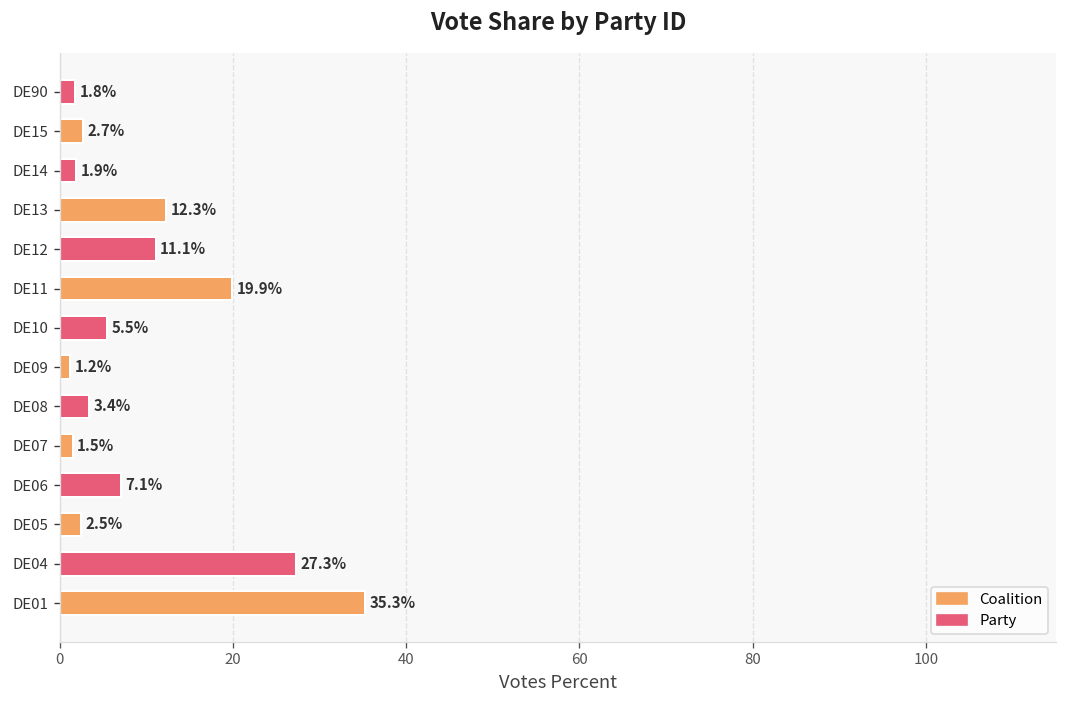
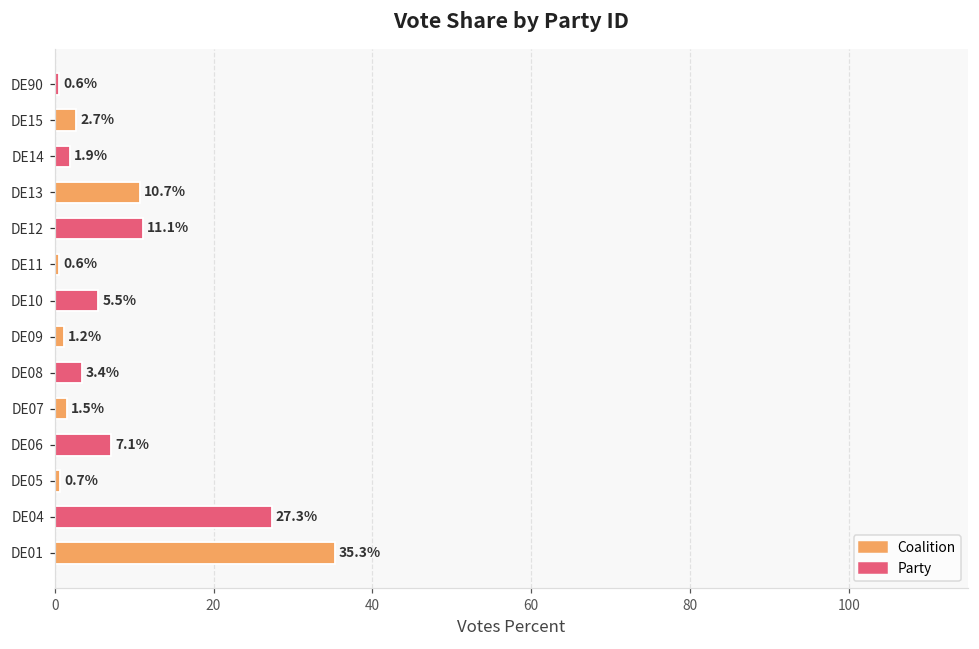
DE90: 1.8% -> 0.6%
DE13: 12.3% -> 10.7%
DE11: 19.9% -> 0.6%
DE05: 2.5% -> 0.7%
